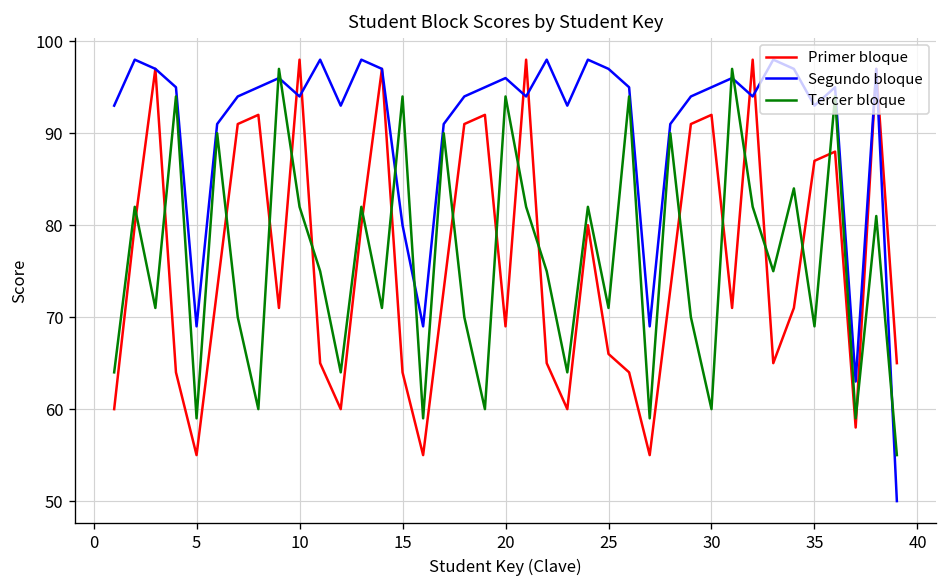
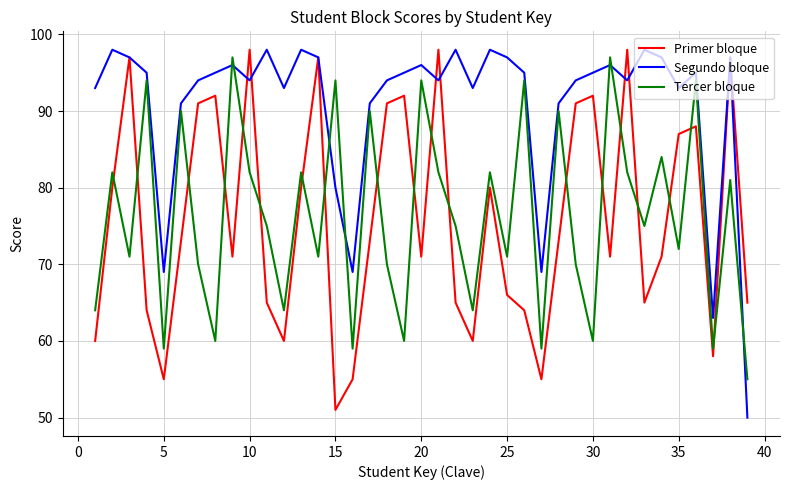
Primer bloque, 15: 64 -> 51
Primer bloque, 20: 69 -> 71
Tercer bloque, 35: 69 -> 72
